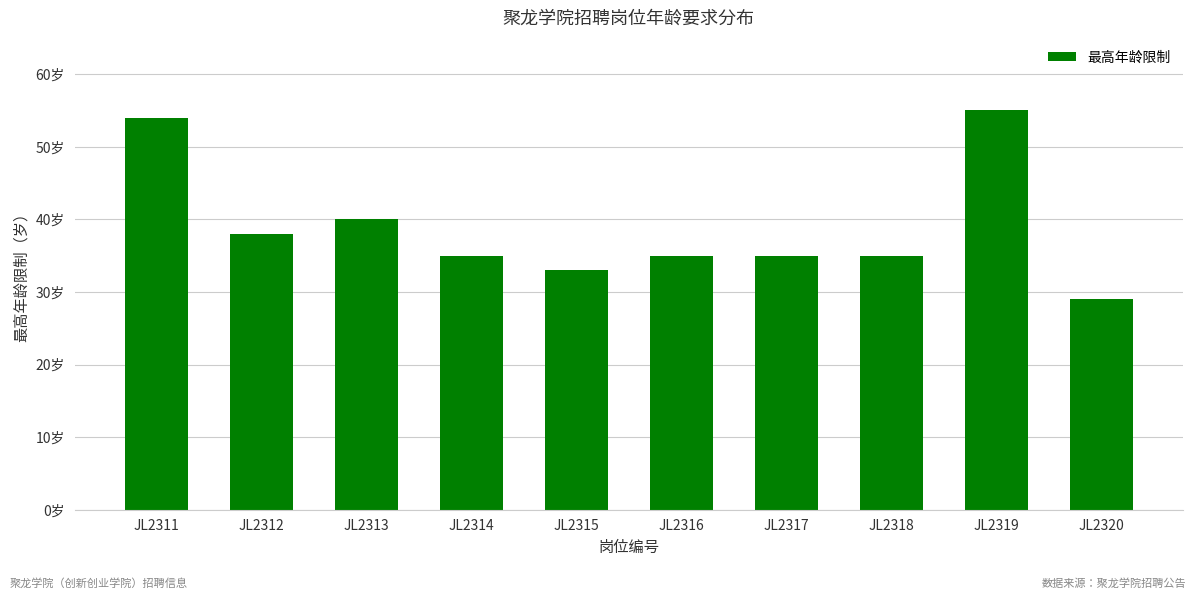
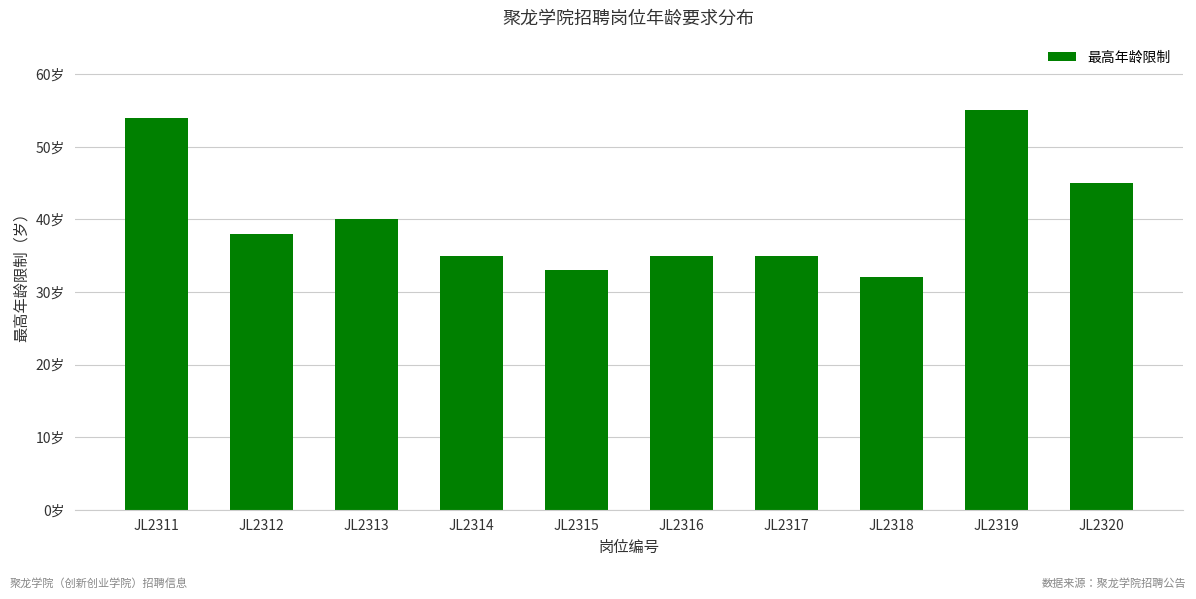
JL2318: 35岁 -> 32岁
JL2320: 29岁 -> 45岁
